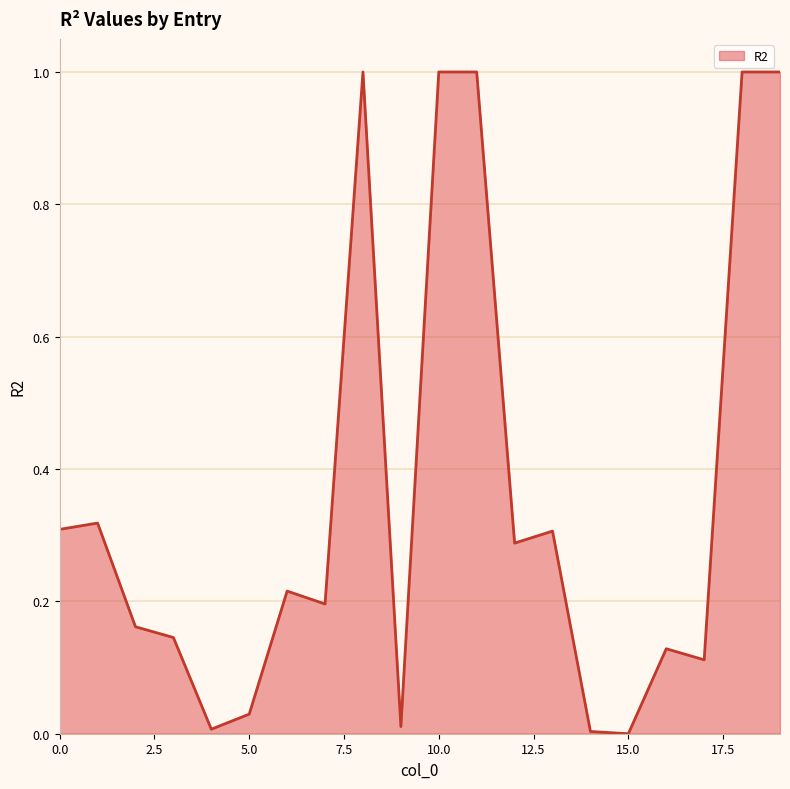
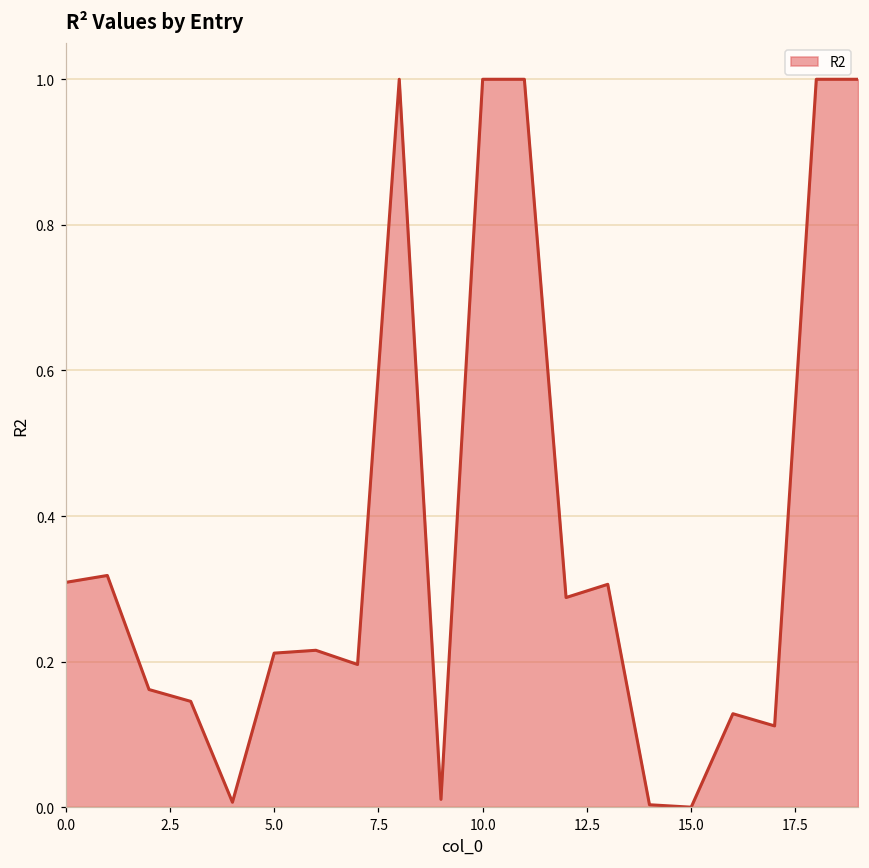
5.0: 0.03 -> 0.21
